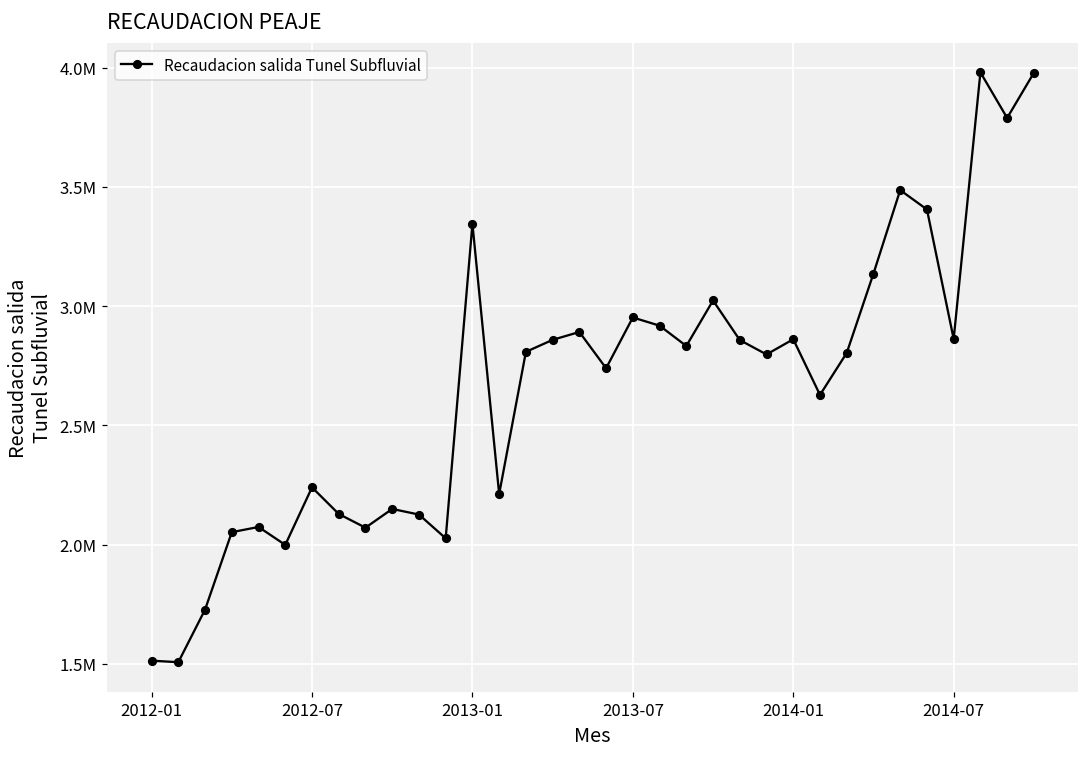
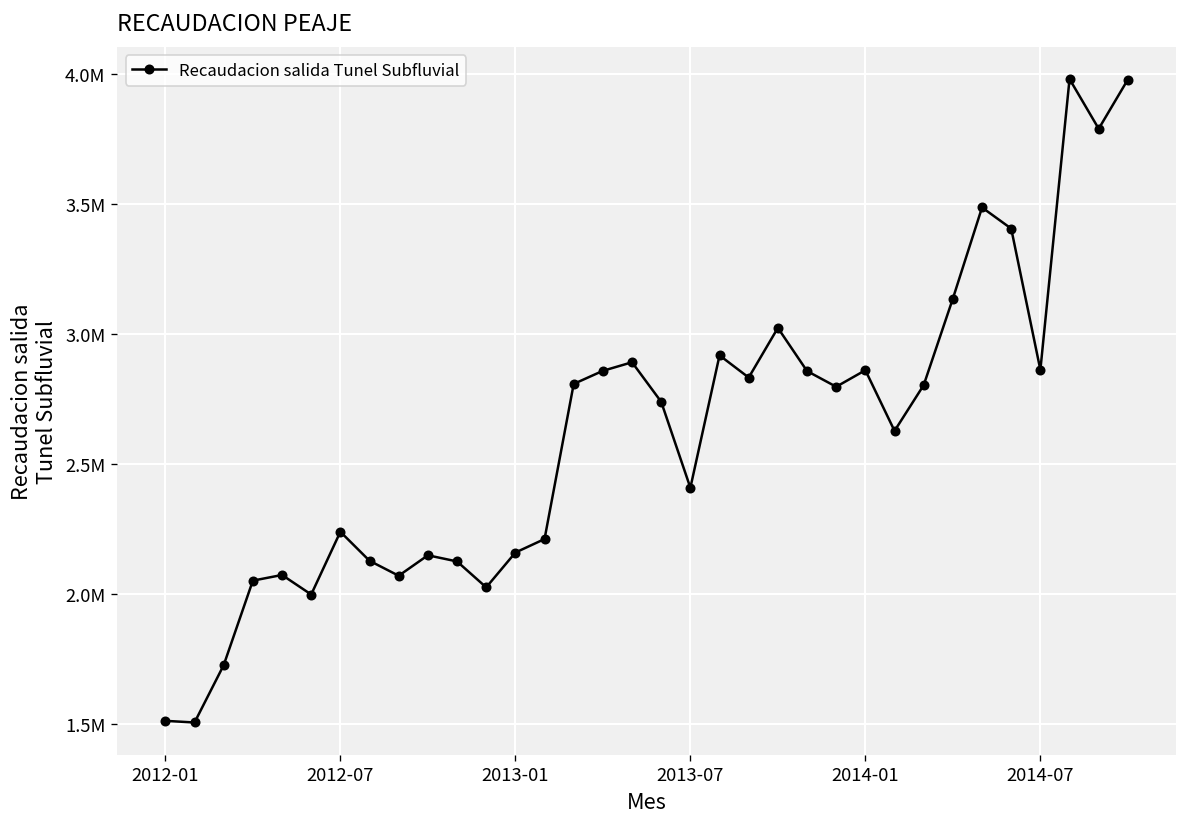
2013-01: 3340000 -> 2160000
2013-07: 2950000 -> 2410000
